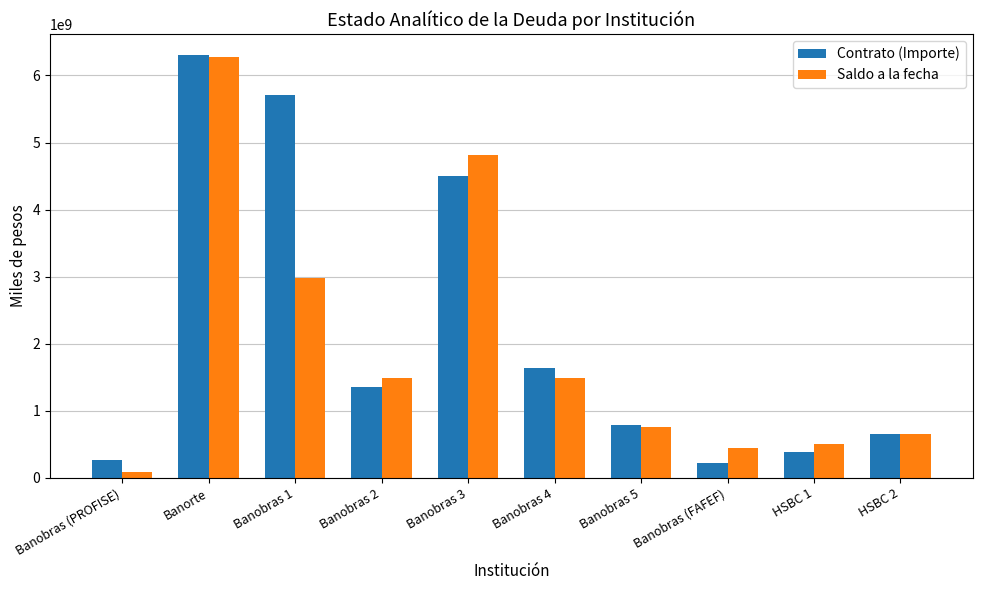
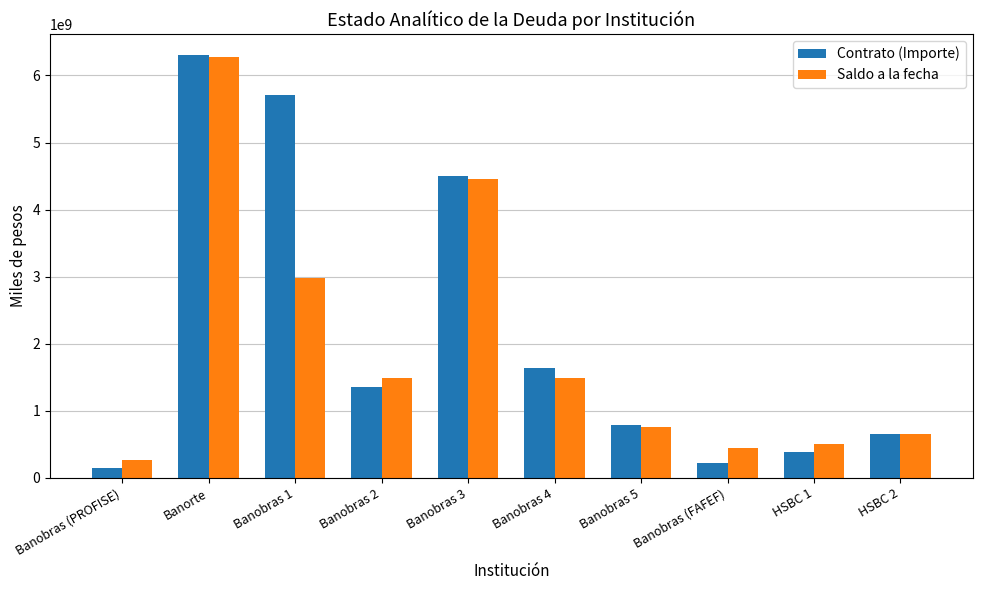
Contrato (Importe), Banobras (PROFISE): 300000000 -> 200000000
Saldo a la fecha, Banobras (PROFISE): 100000000 -> 300000000
Saldo a la fecha, Banobras 3: 4800000000 -> 4500000000
